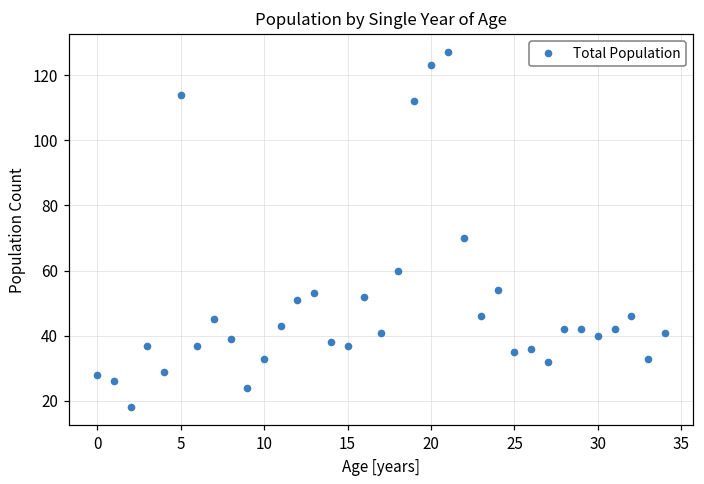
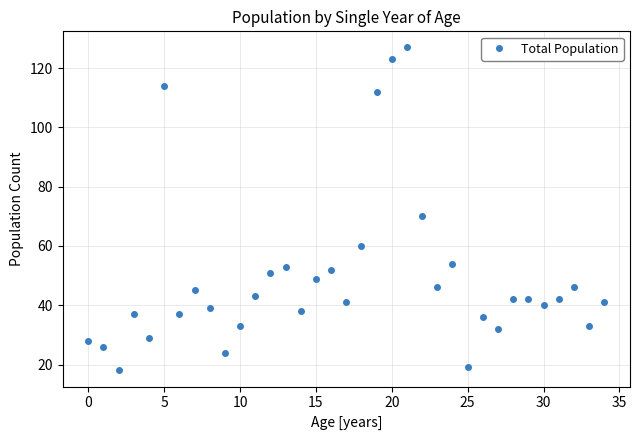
15: 37 -> 49
25: 35 -> 19
